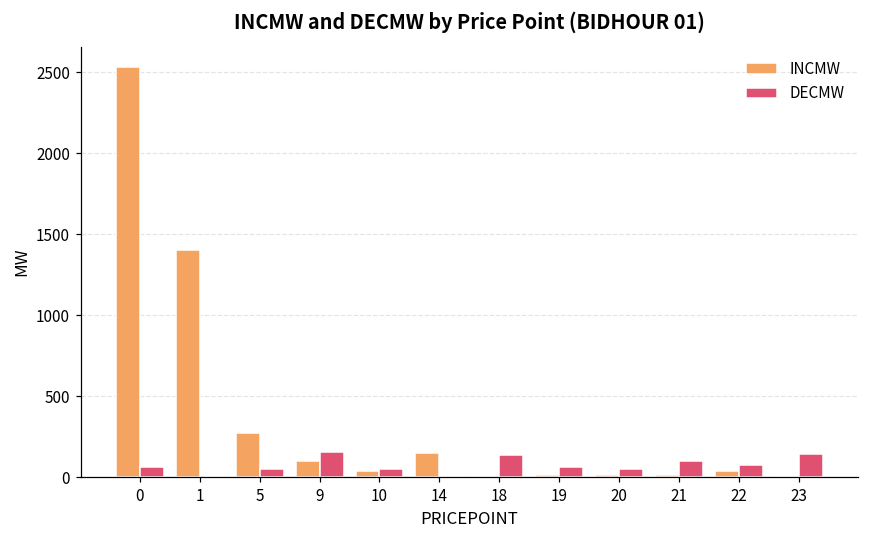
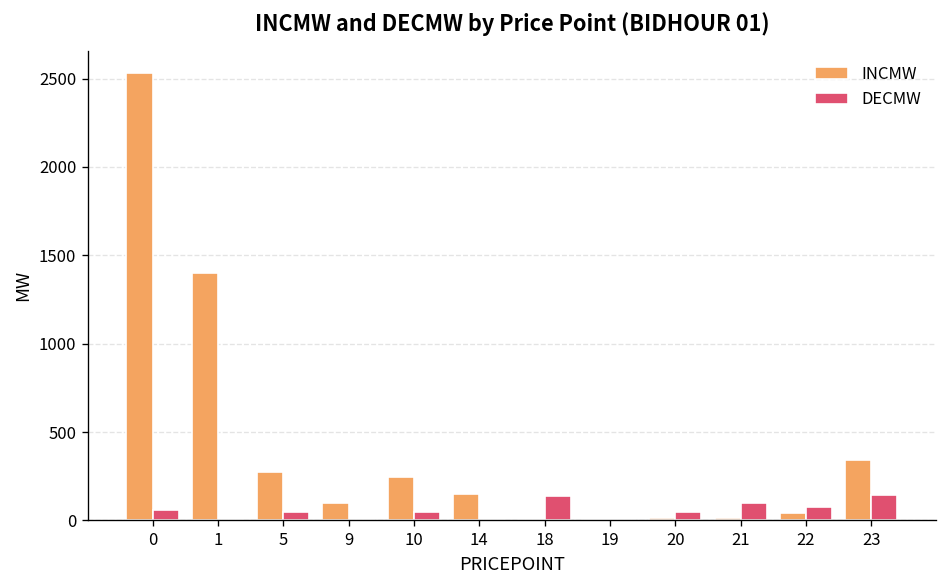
DECMW, 9: 160 -> 0
INCMW, 10: 40 -> 240
DECMW, 19: 60 -> 0
INCMW, 23: 10 -> 340
